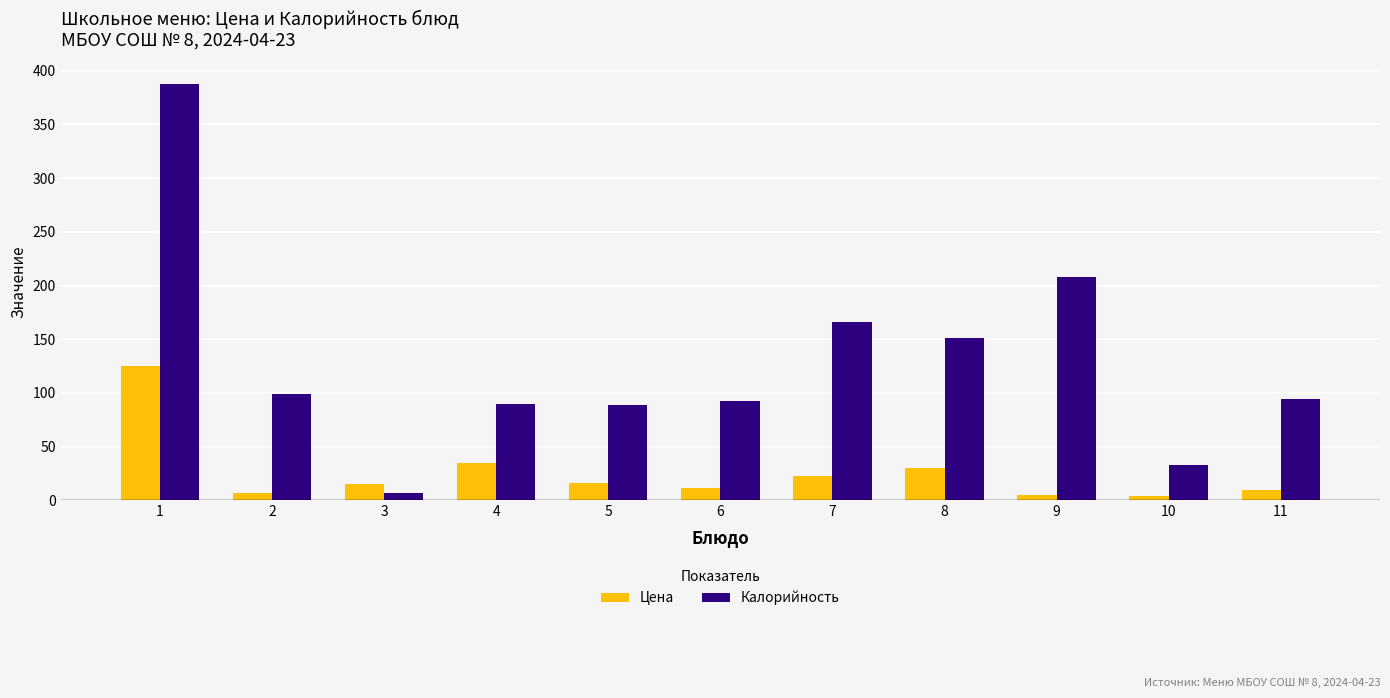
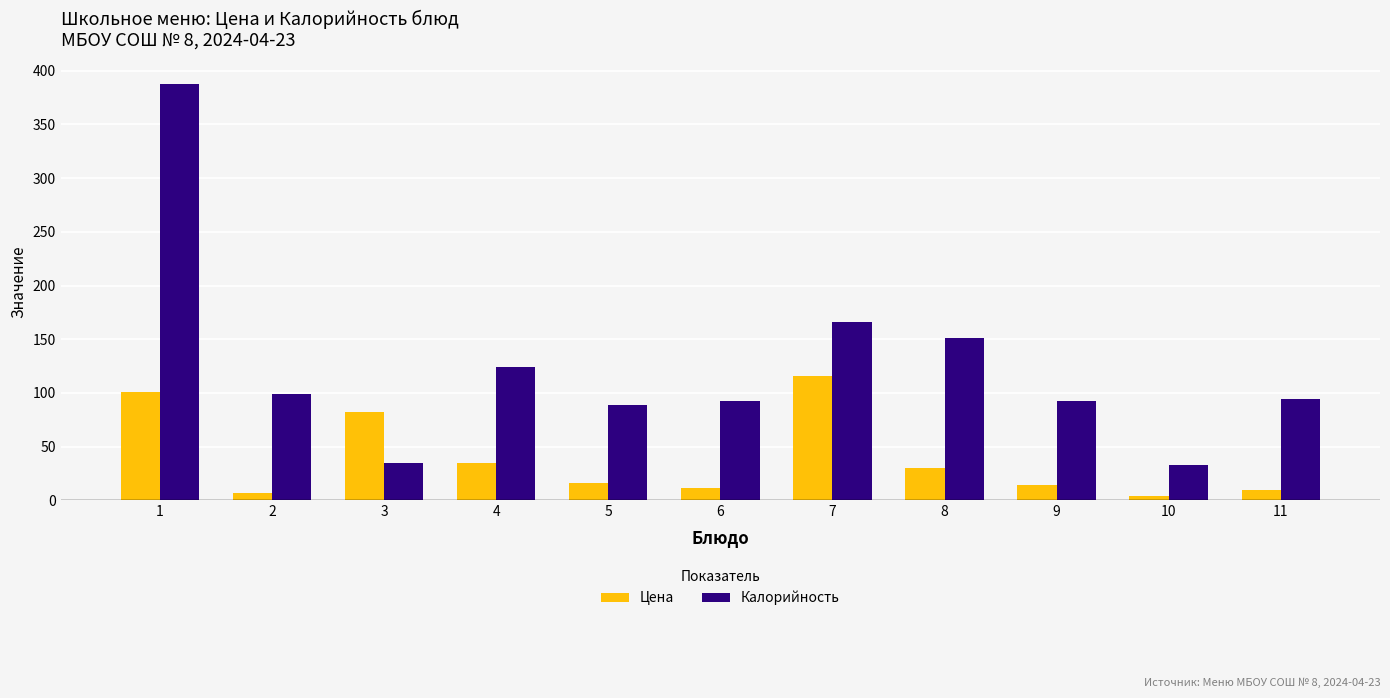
Цена, 1: 125 -> 101
Цена, 3: 16 -> 82
Калорийность, 3: 7 -> 35
Калорийность, 4: 90 -> 124
Цена, 7: 23 -> 115
Цена, 9: 5 -> 14
Калорийность, 9: 208 -> 93
